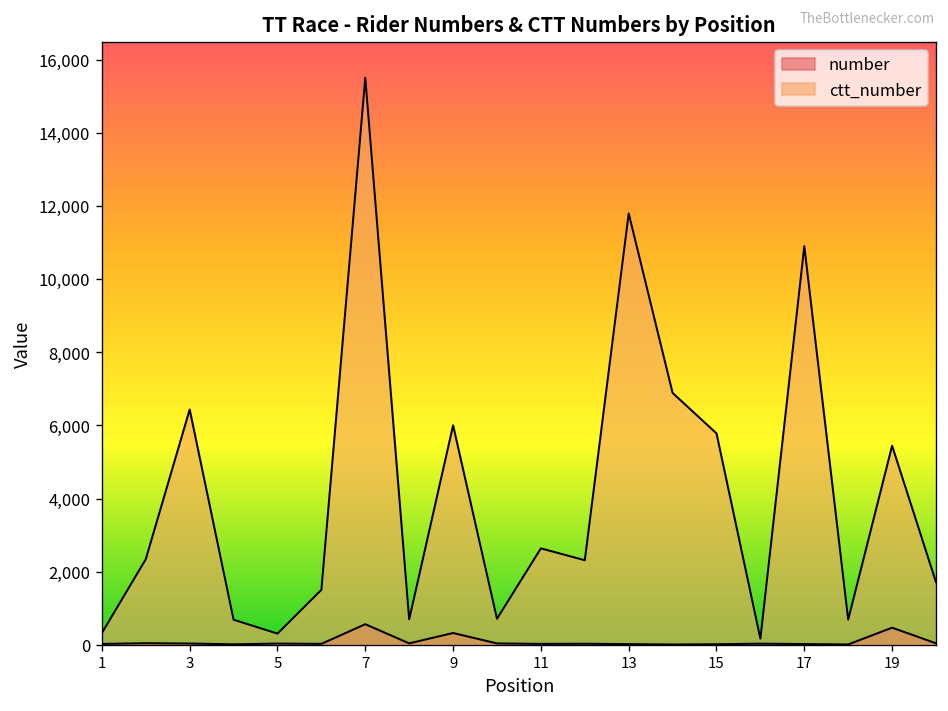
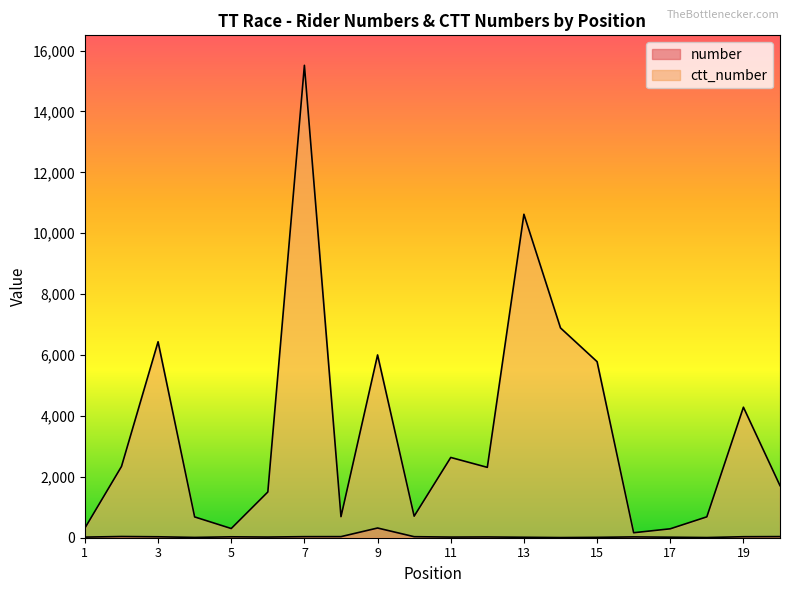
number, 7: 600 -> 0
ctt_number, 13: 11,800 -> 10,600
ctt_number, 17: 10,900 -> 300
number, 19: 500 -> 0
ctt_number, 19: 5,400 -> 4,300
